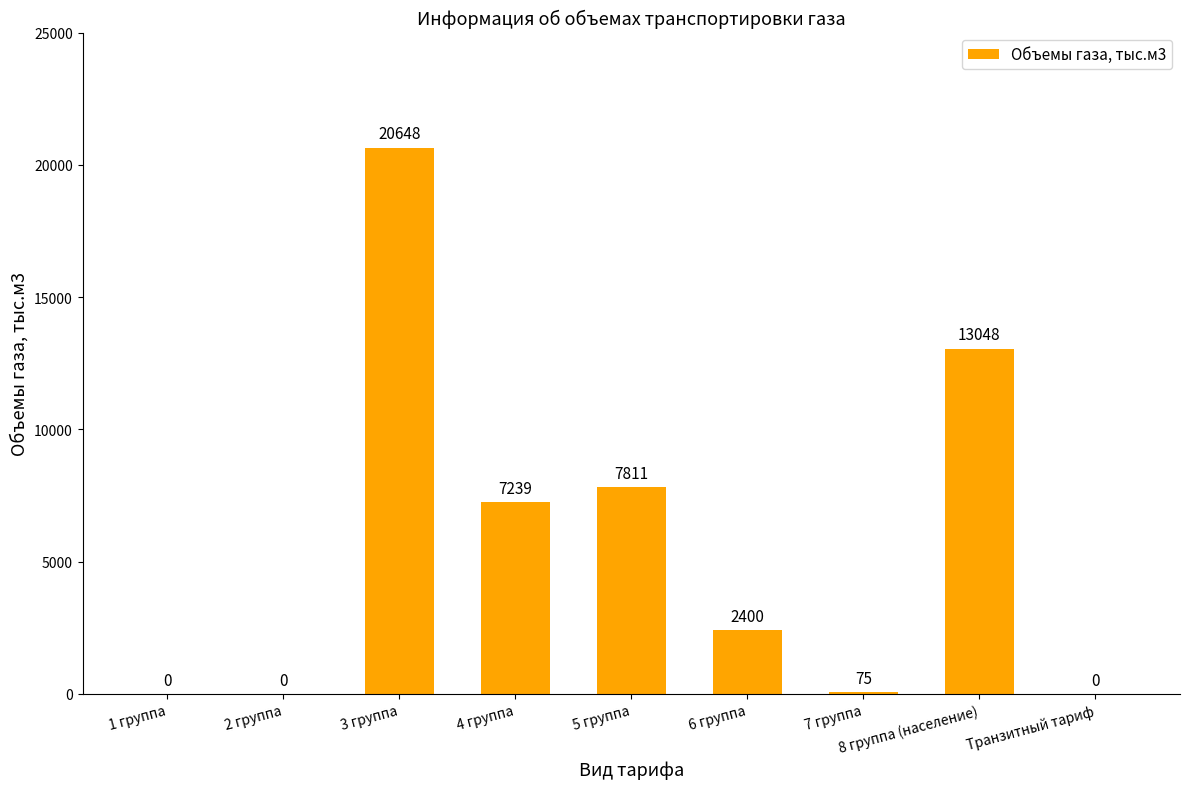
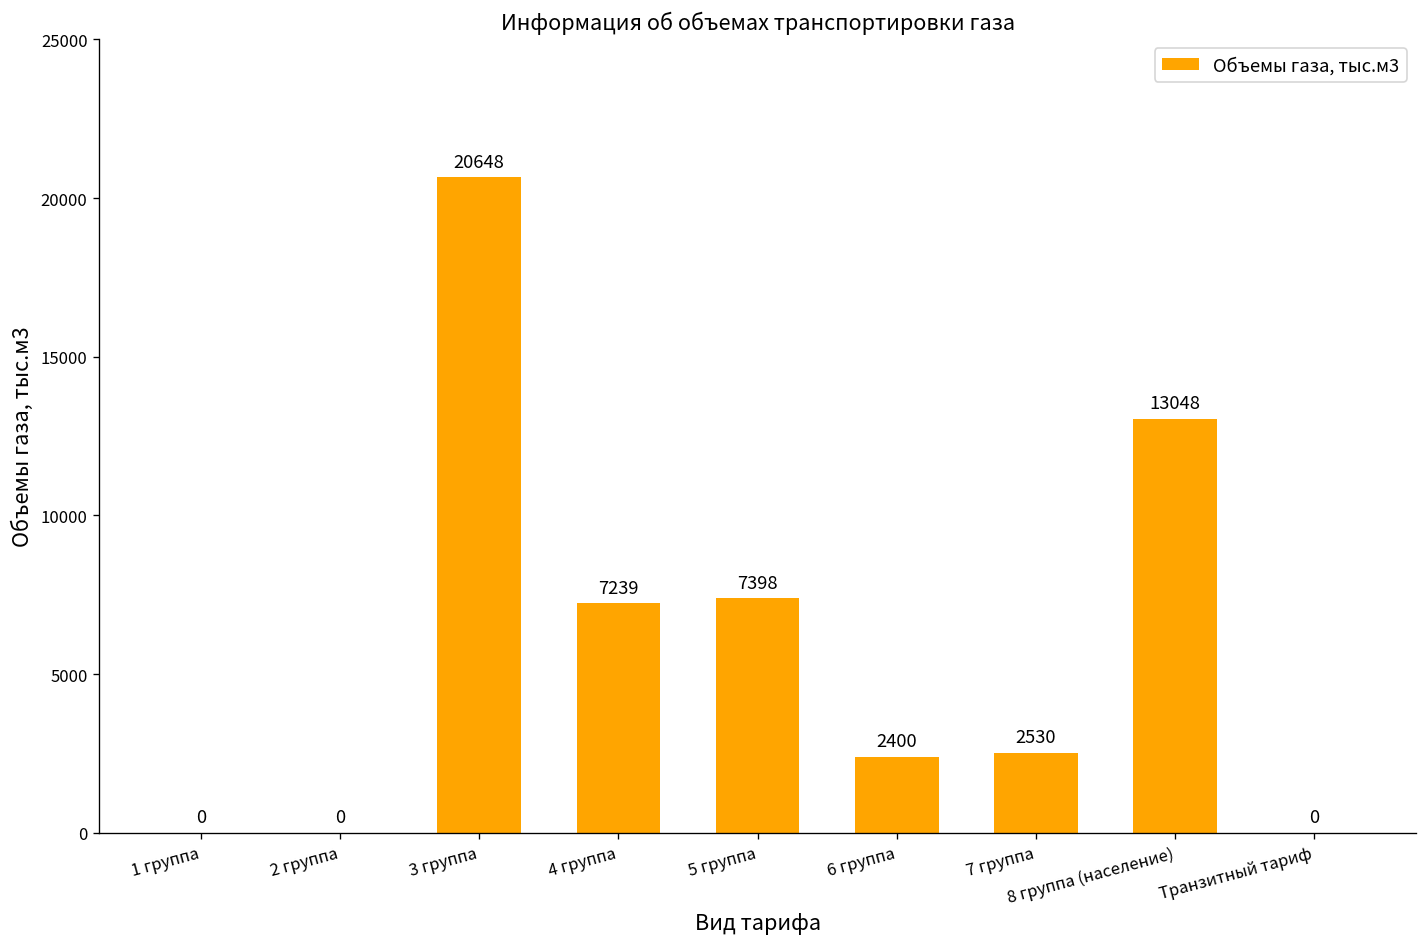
5 группа: 7811 -> 7398
7 группа: 75 -> 2530
